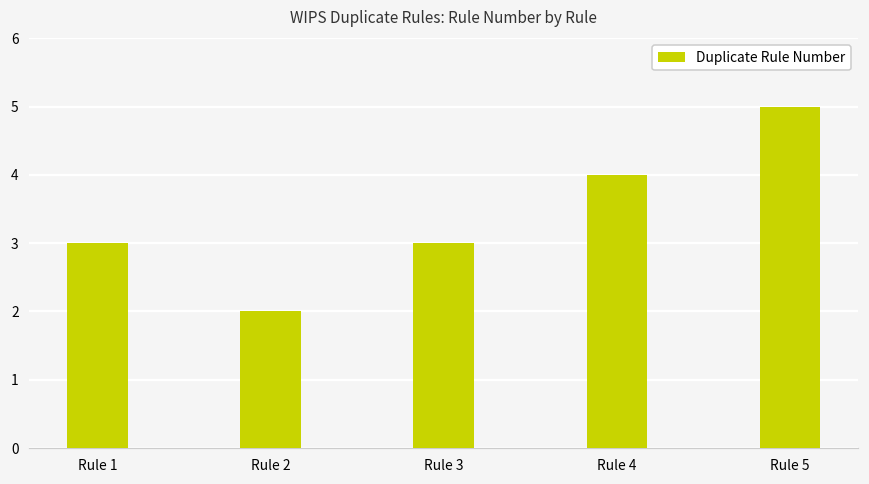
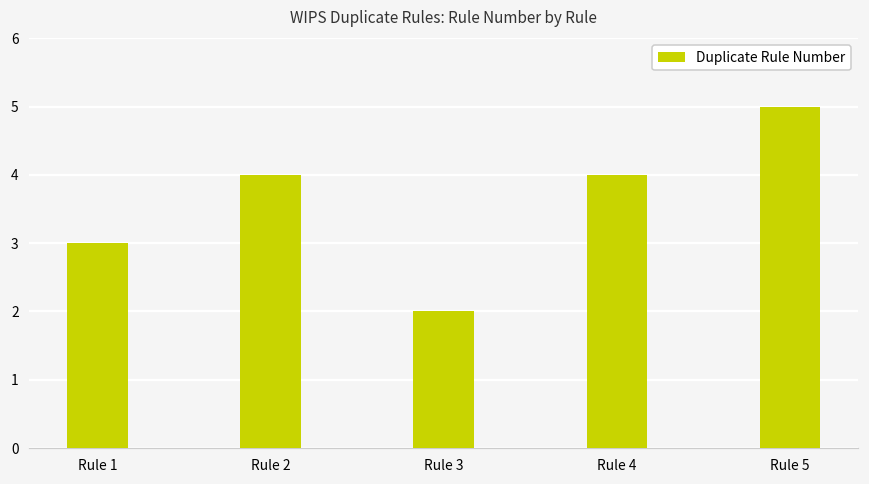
Rule 2: 2 -> 4
Rule 3: 3 -> 2
